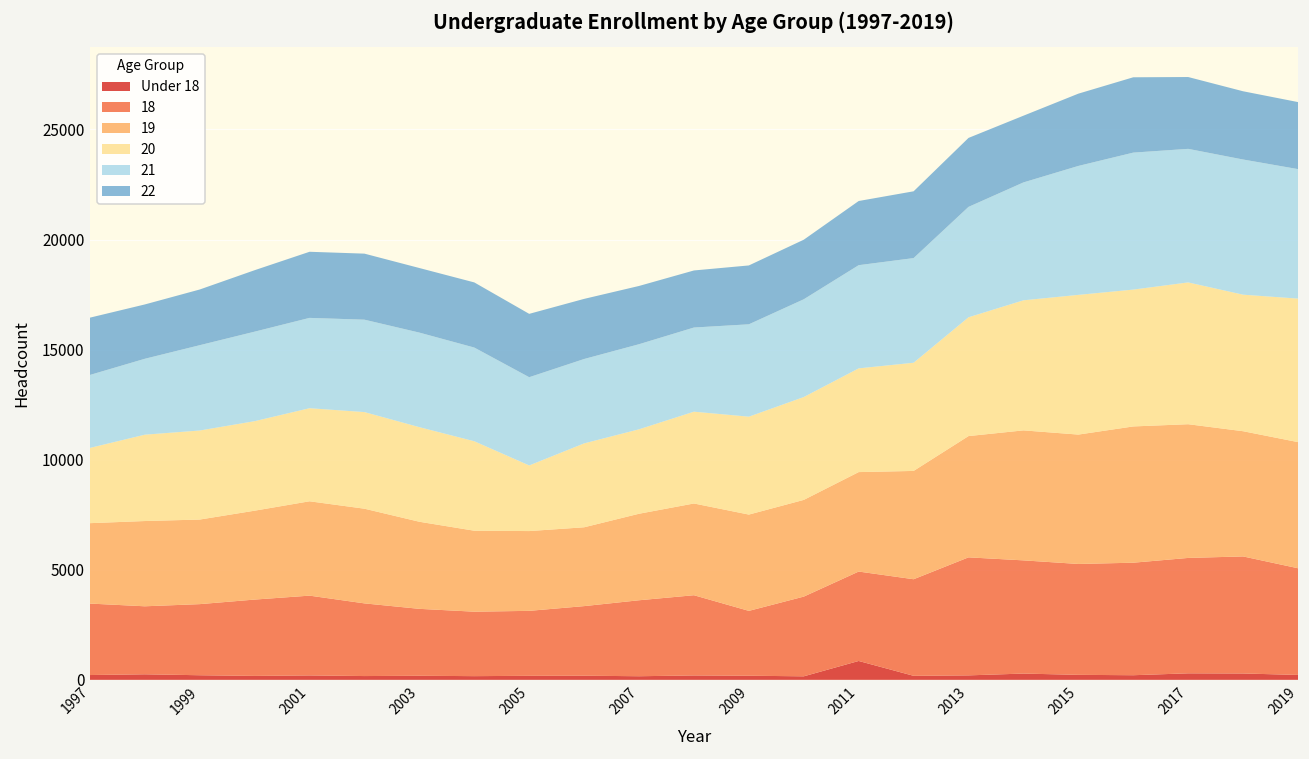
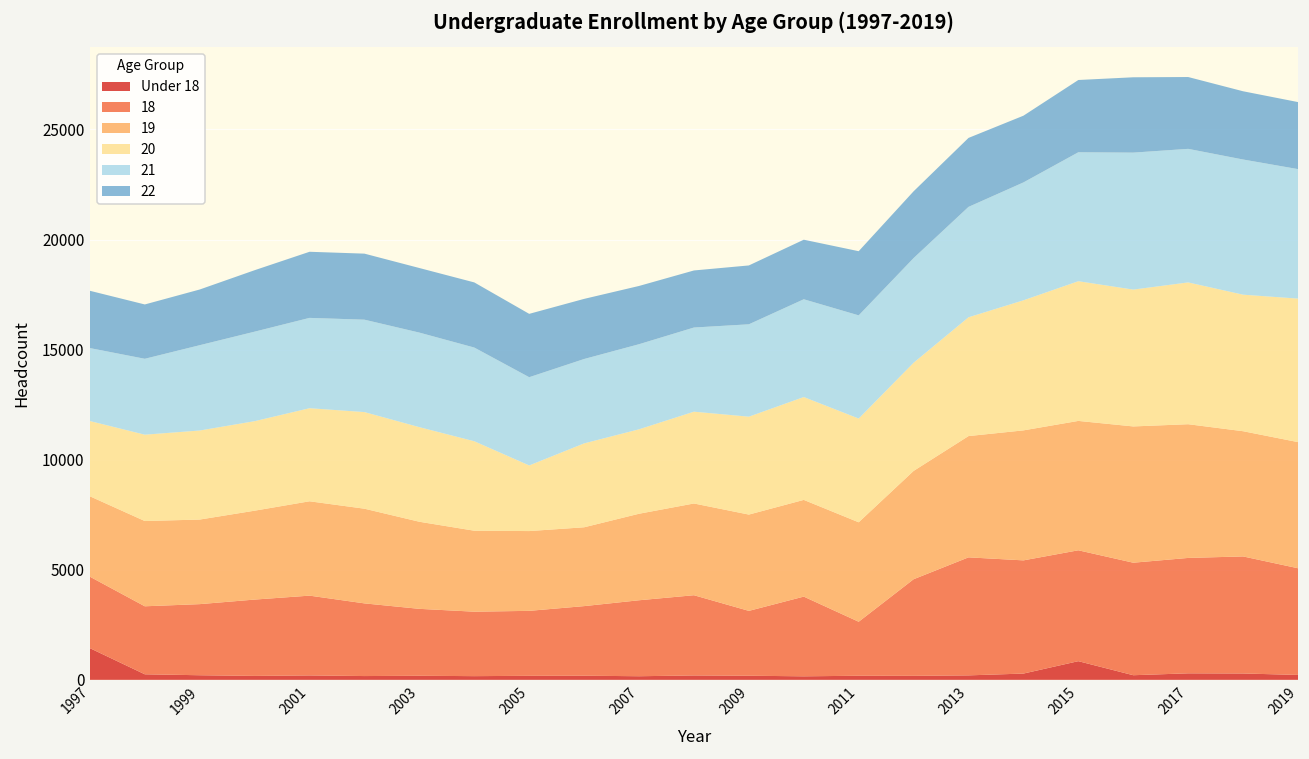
Under 18, 1997: 200 -> 1400
Under 18, 2011: 900 -> 200
18, 2011: 4100 -> 2500
Under 18, 2015: 200 -> 800
